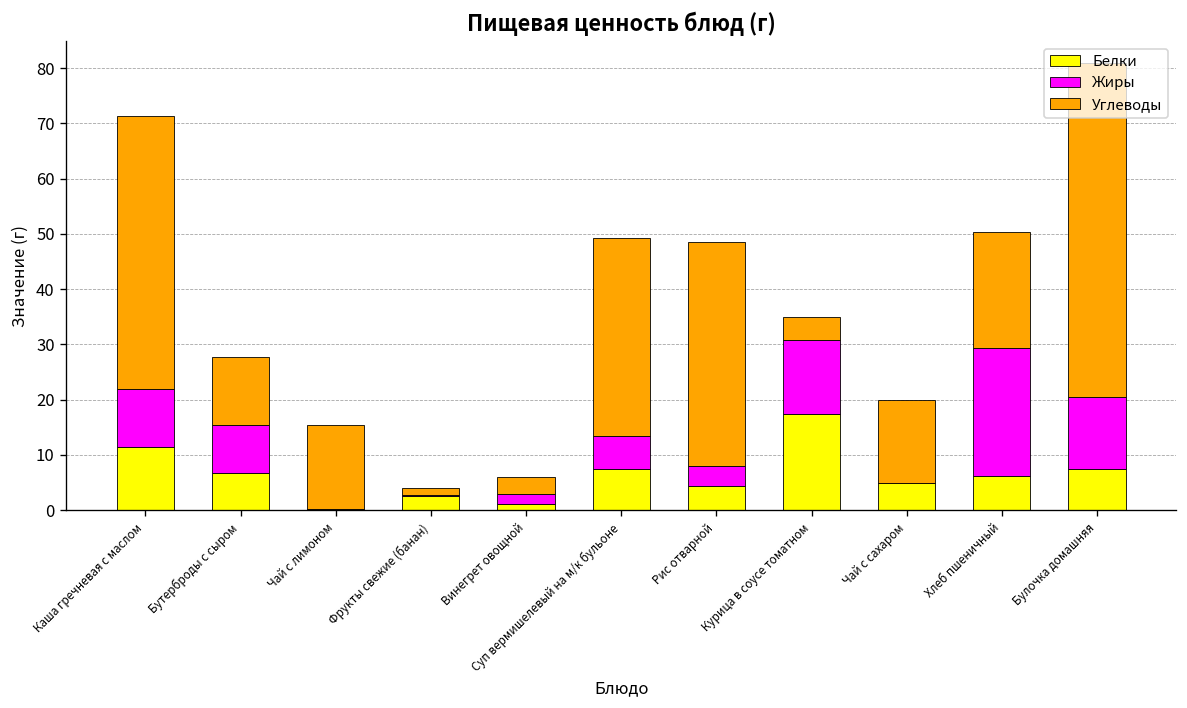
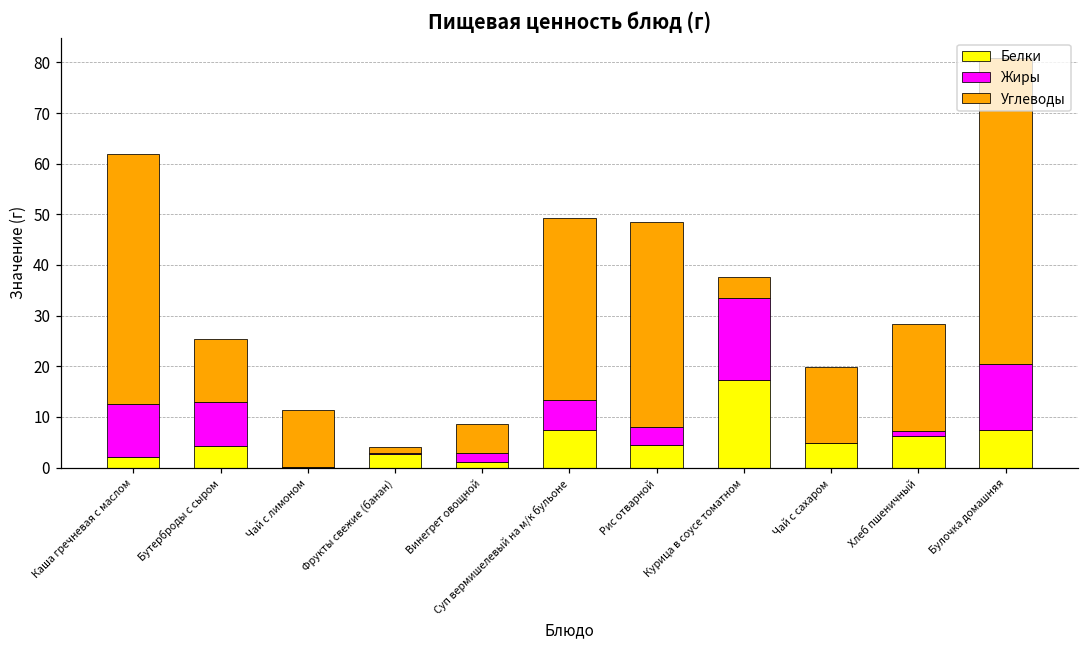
Белки, Каша гречневая с маслом: 11 -> 2
Белки, Бутерброды с сыром: 7 -> 4
Углеводы, Чай с лимоном: 15 -> 11
Углеводы, Винегрет овощной: 3 -> 6
Жиры, Курица в соусе томатном: 13 -> 16
Жиры, Хлеб пшеничный: 23 -> 1
